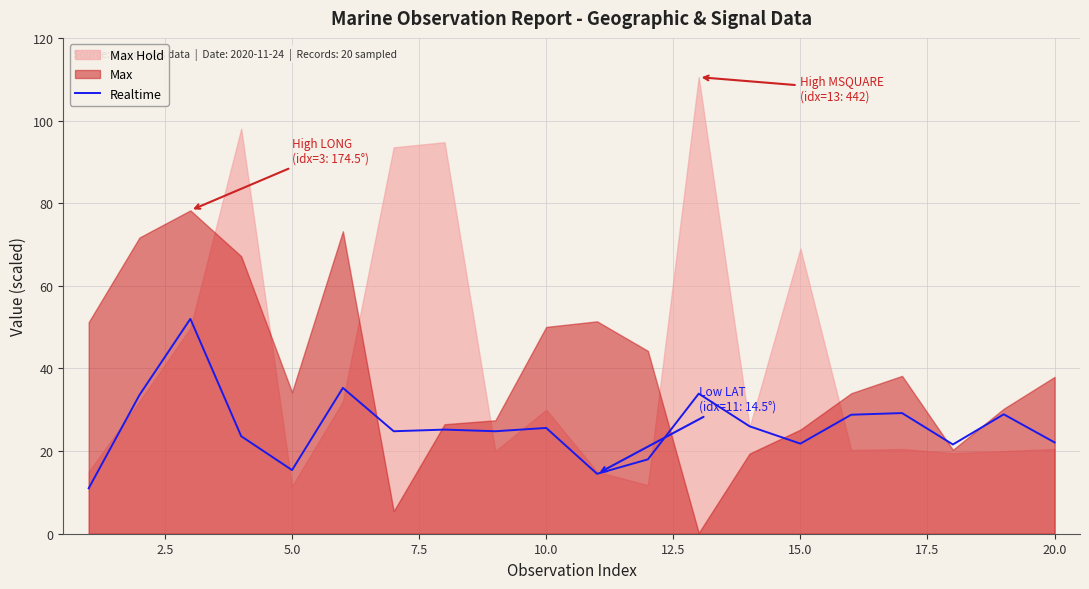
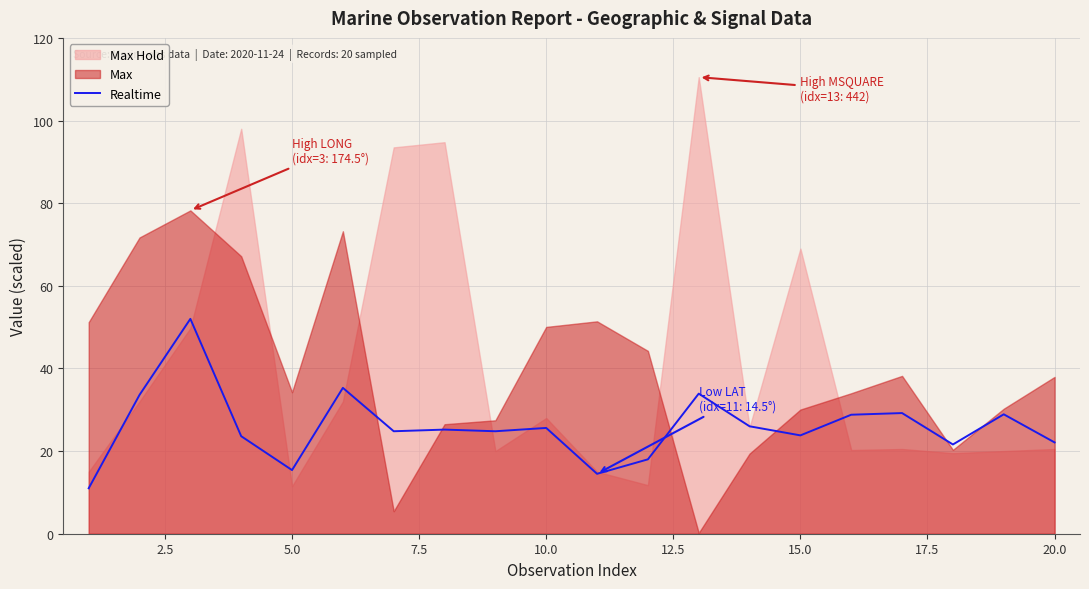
Max Hold, 10.0: 30 -> 28
Realtime, 15.0: 22 -> 24
Max, 15.0: 25 -> 30
